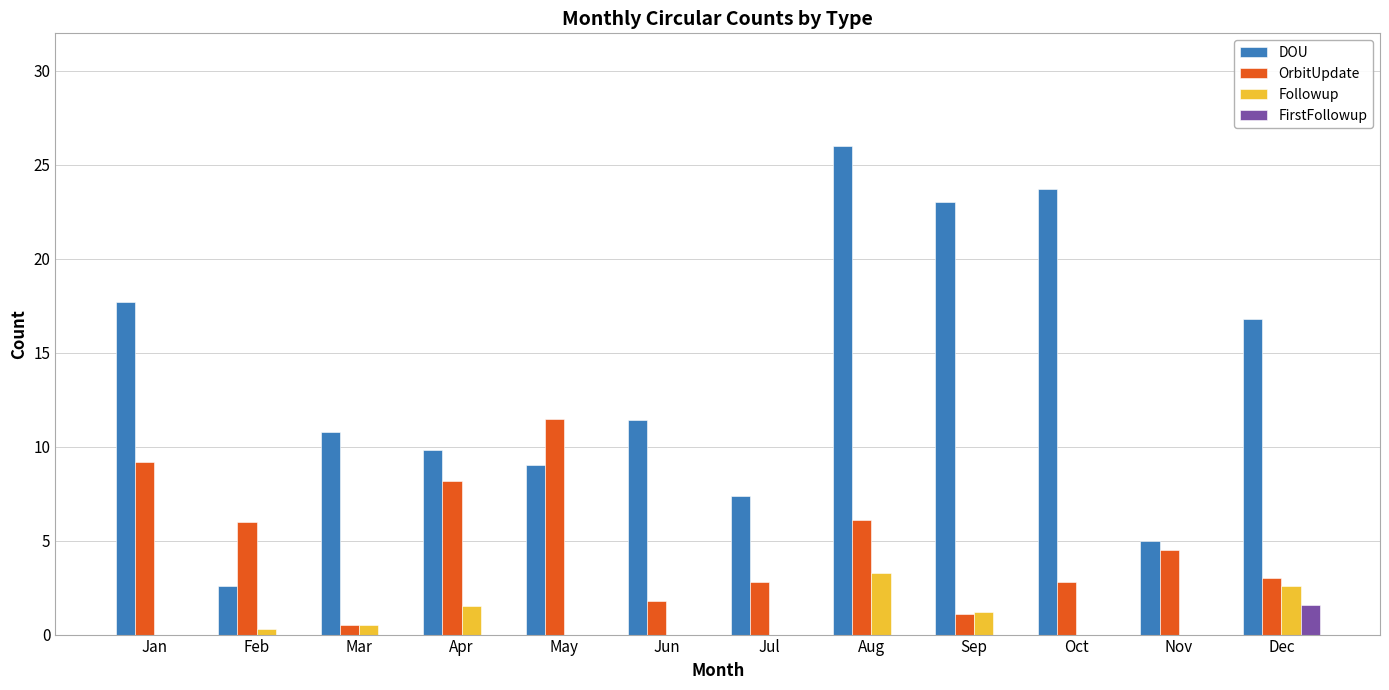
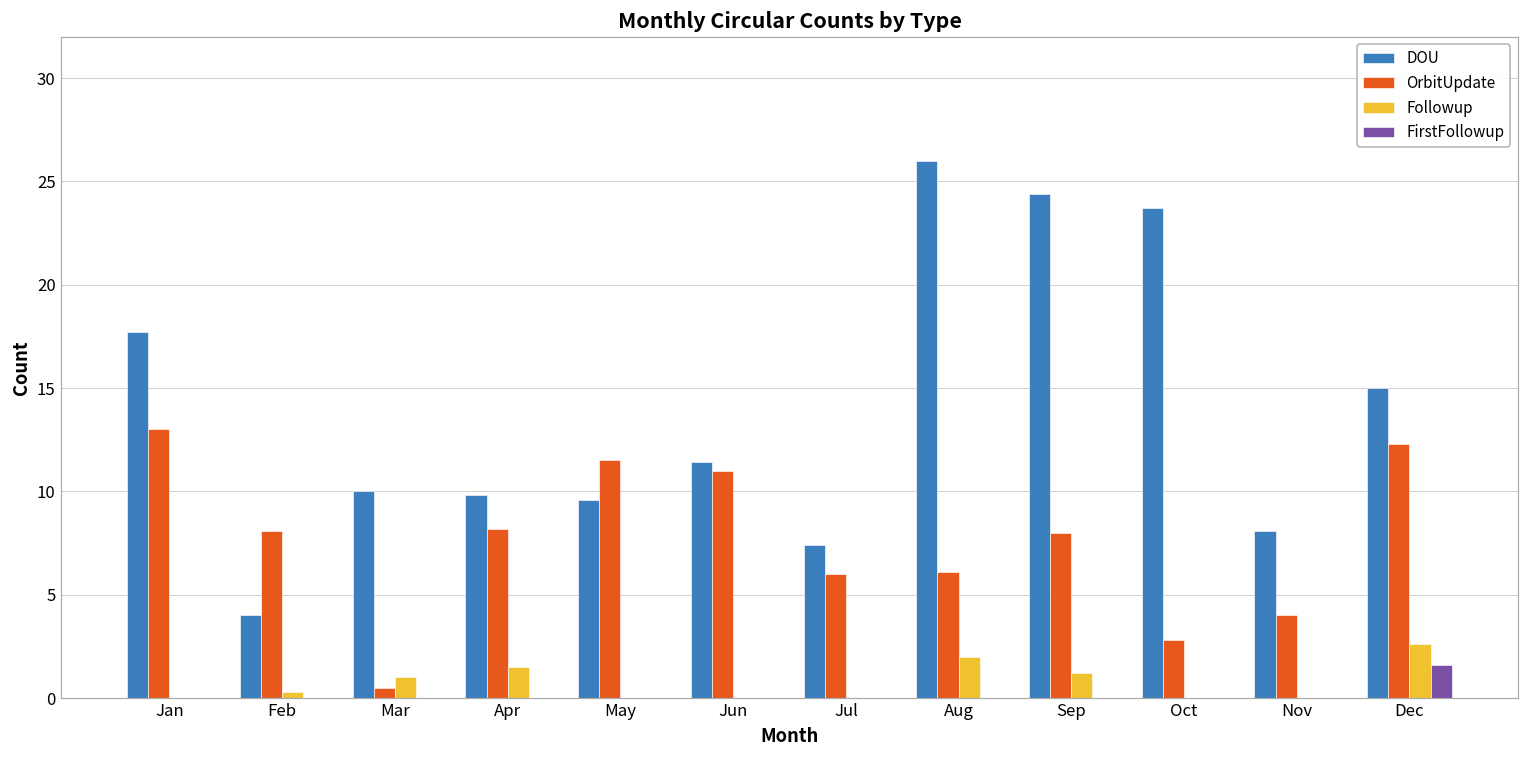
OrbitUpdate, Jan: 9.2 -> 13.0
DOU, Feb: 2.6 -> 4.0
OrbitUpdate, Feb: 6.0 -> 8.1
DOU, Mar: 10.8 -> 10.0
Followup, Mar: 0.5 -> 1.0
DOU, May: 9.0 -> 9.6
OrbitUpdate, Jun: 1.8 -> 11.0
OrbitUpdate, Jul: 2.8 -> 6.0
Followup, Aug: 3.3 -> 2.0
DOU, Sep: 23.0 -> 24.4
OrbitUpdate, Sep: 1.1 -> 8.0
DOU, Nov: 5.0 -> 8.1
OrbitUpdate, Nov: 4.5 -> 4.0
DOU, Dec: 16.8 -> 15.0
OrbitUpdate, Dec: 3.0 -> 12.3
